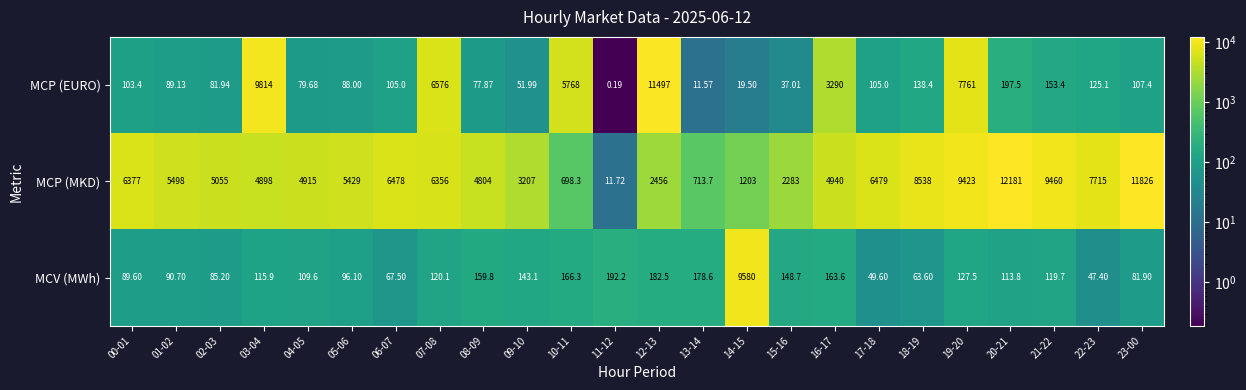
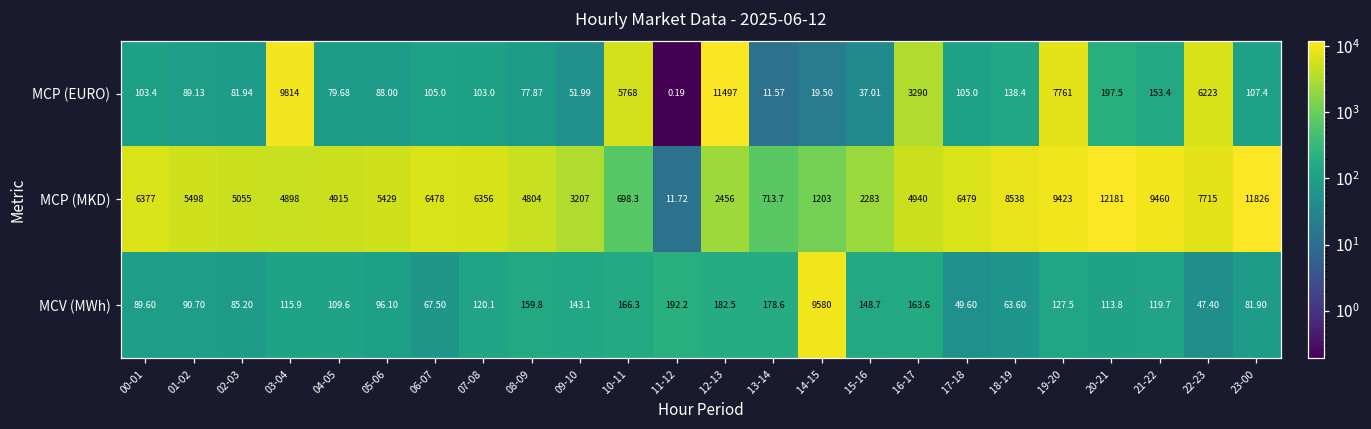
MCP (EURO), 07-08: 6576 -> 103.0
MCP (EURO), 22-23: 125.1 -> 6223
